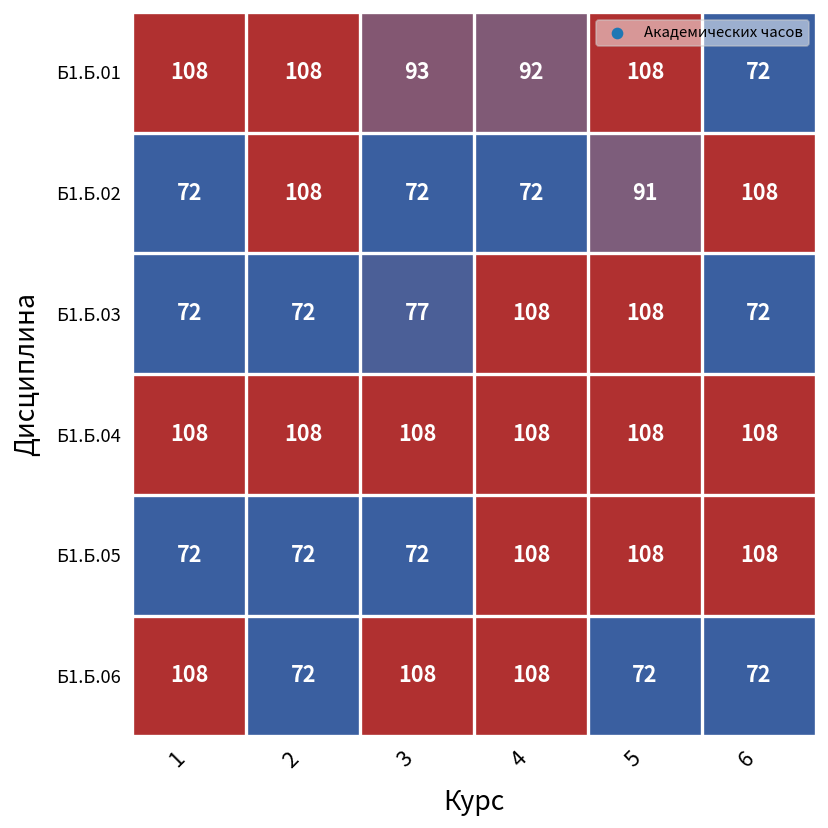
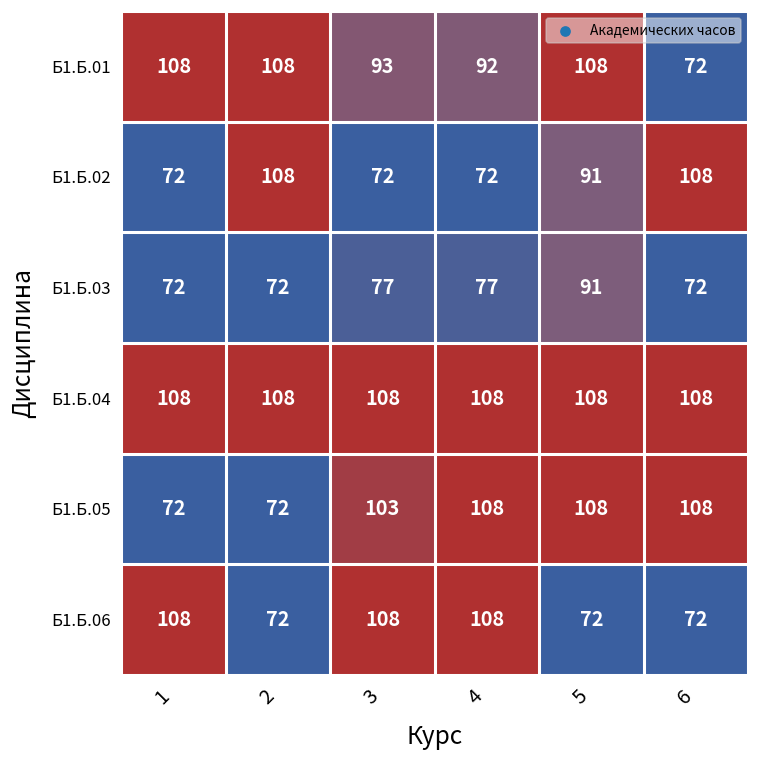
Б1.Б.03, 4: 108 -> 77
Б1.Б.03, 5: 108 -> 91
Б1.Б.05, 3: 72 -> 103
